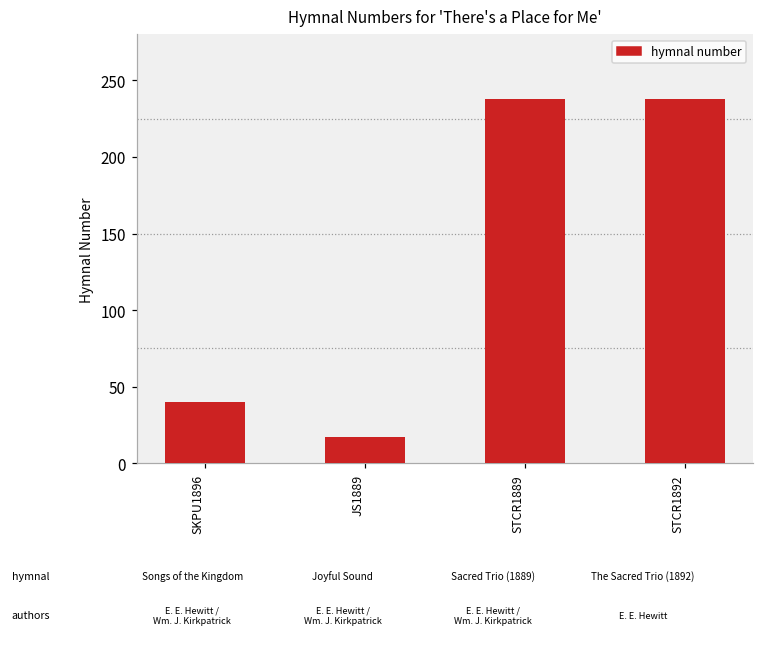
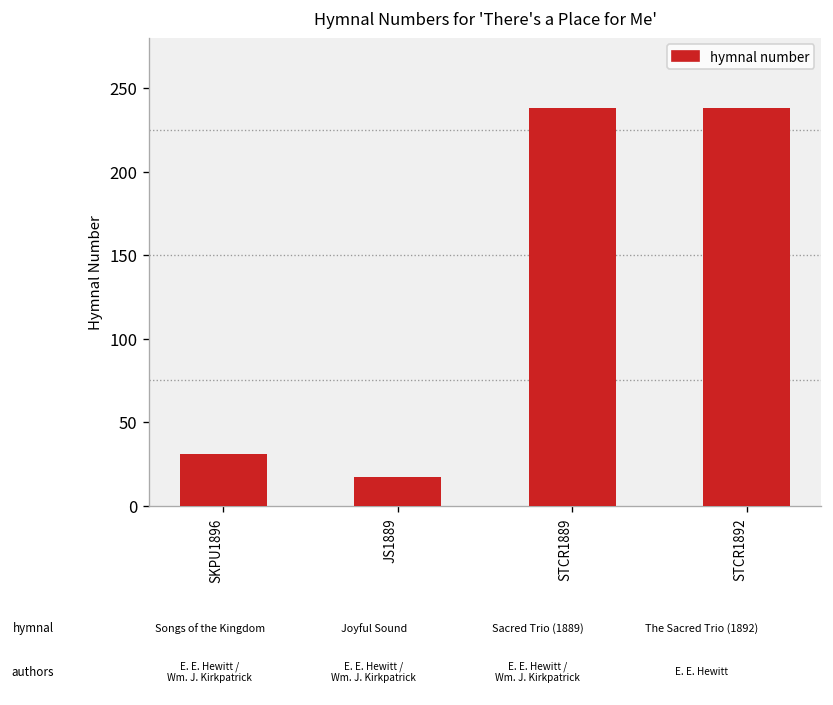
SKPU1896: 40 -> 31
